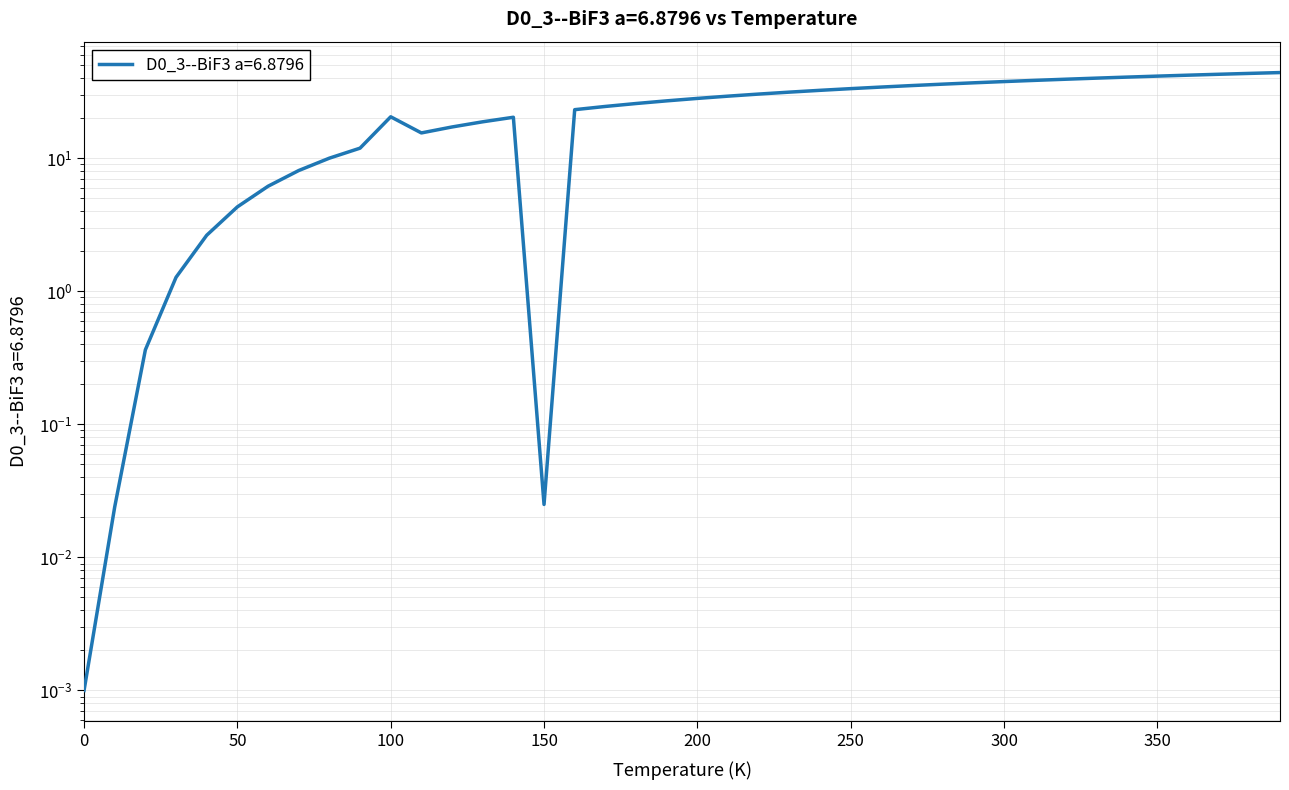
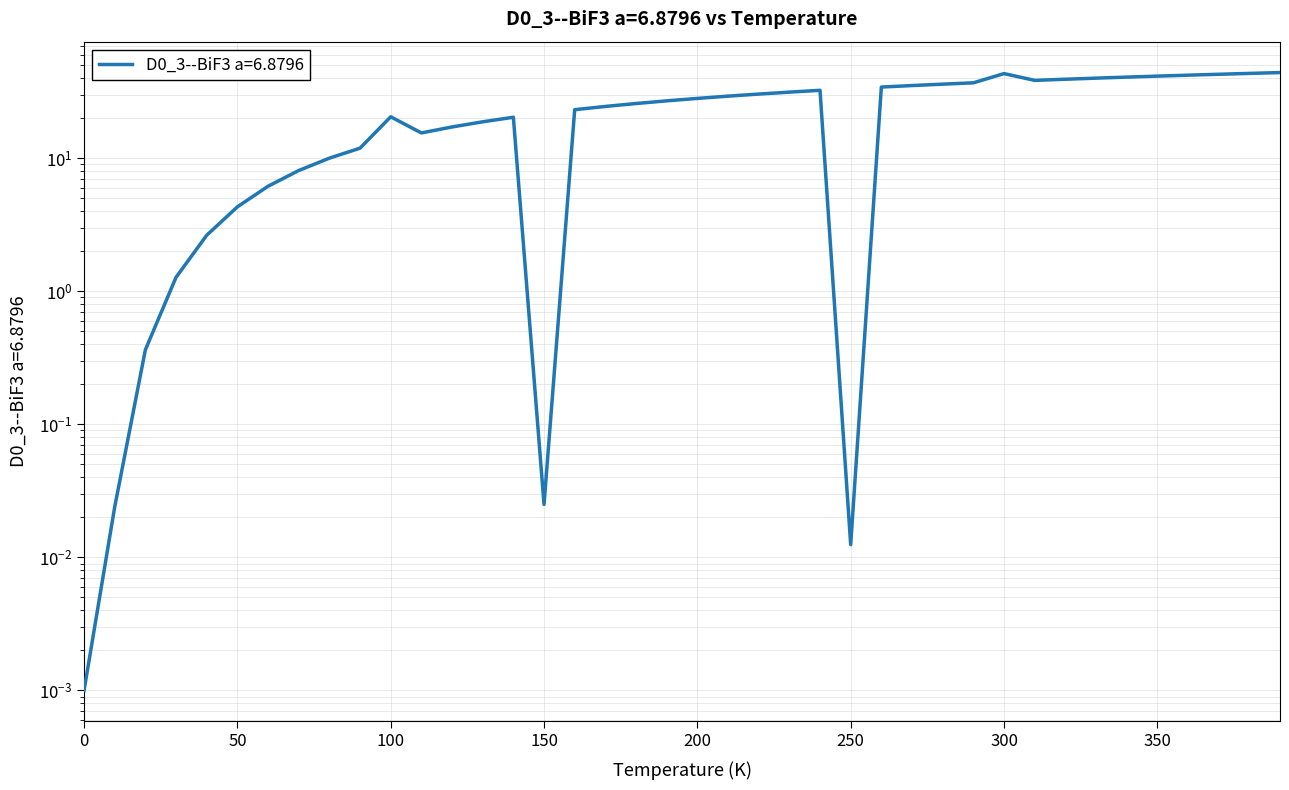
250: 33 -> 0.012
300: 38 -> 43
